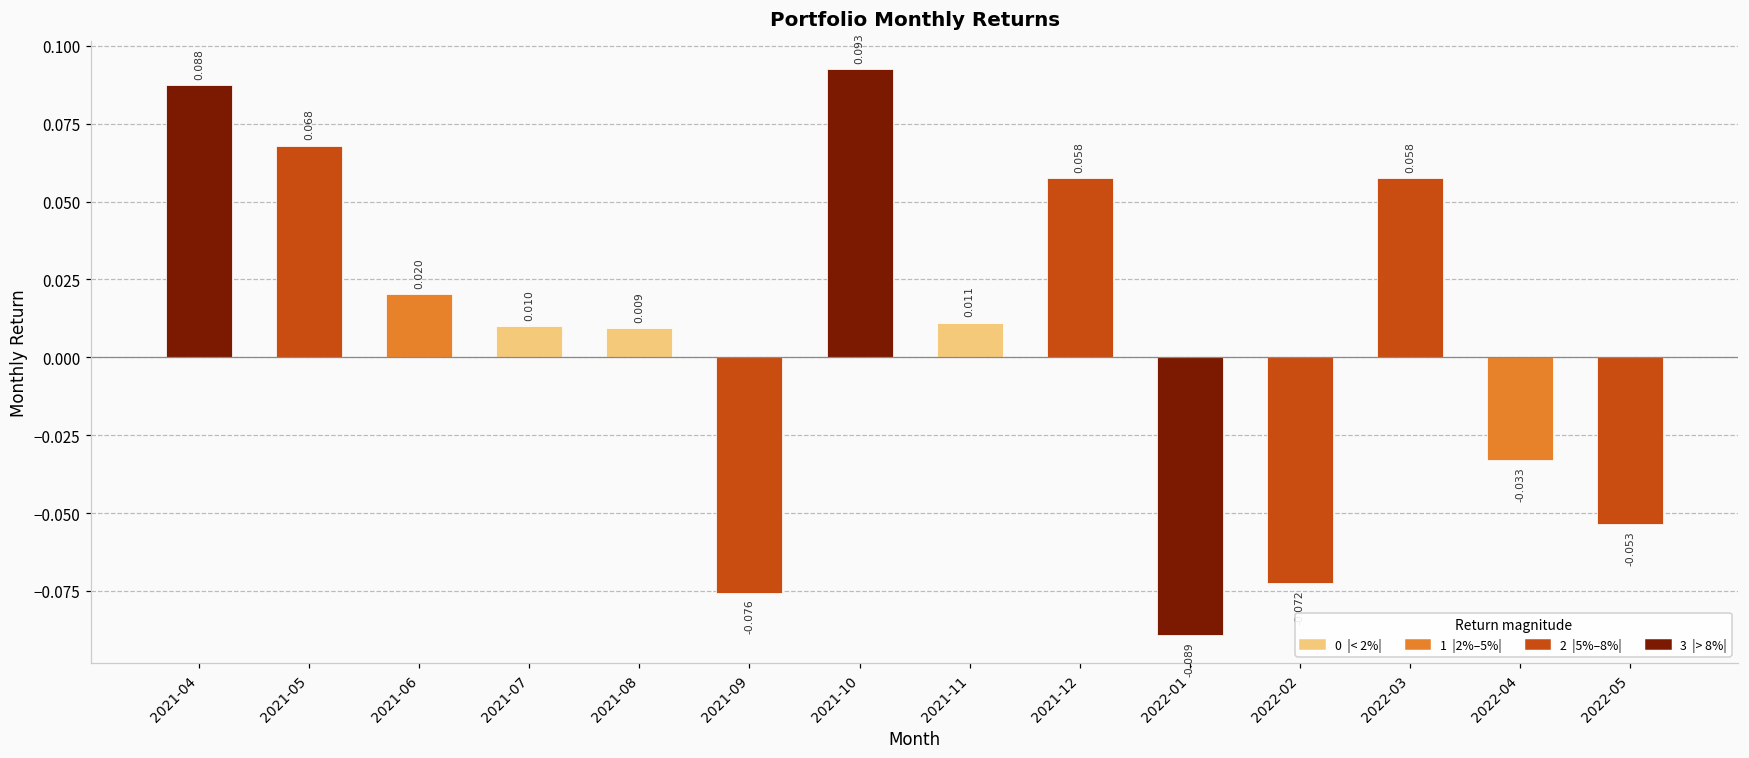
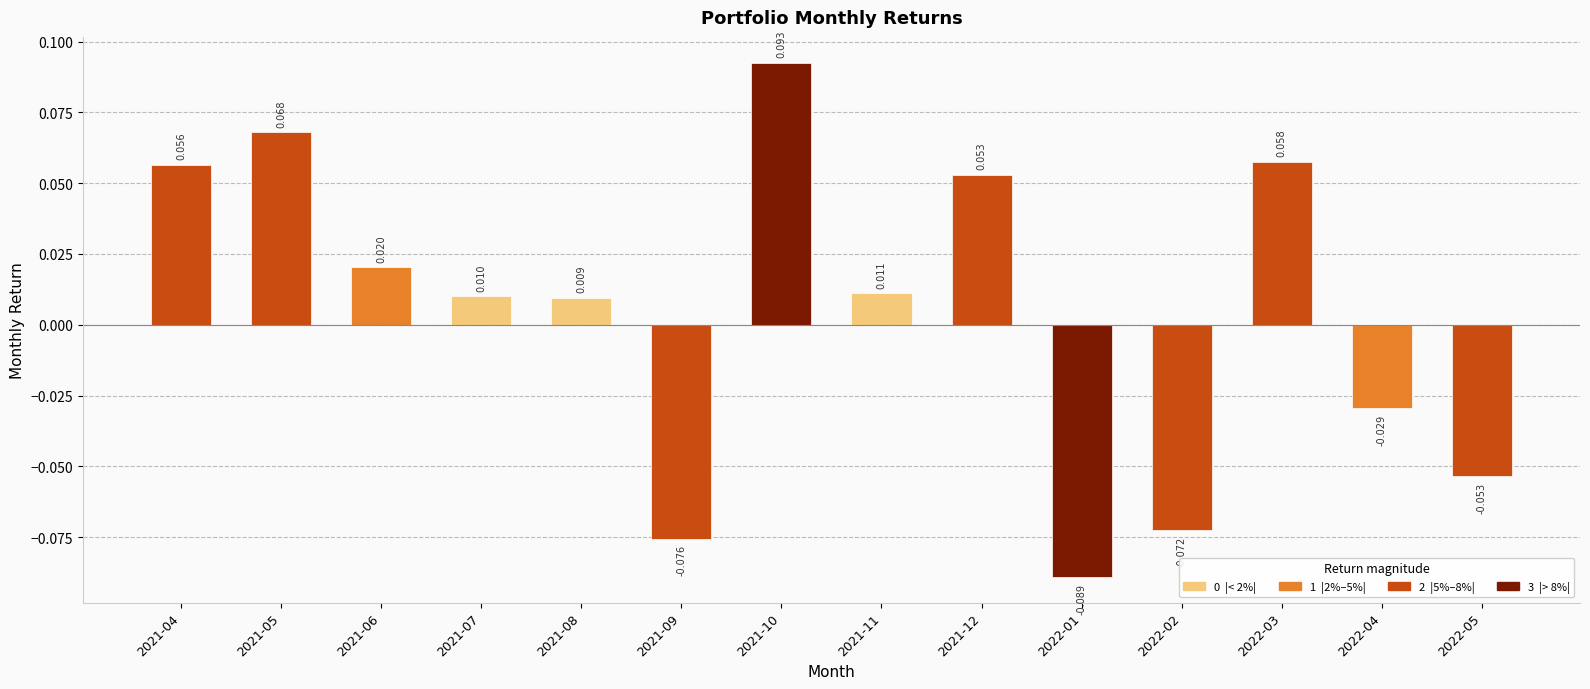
2021-04: 0.088 -> 0.056
2021-12: 0.058 -> 0.053
2022-04: -0.033 -> -0.029
